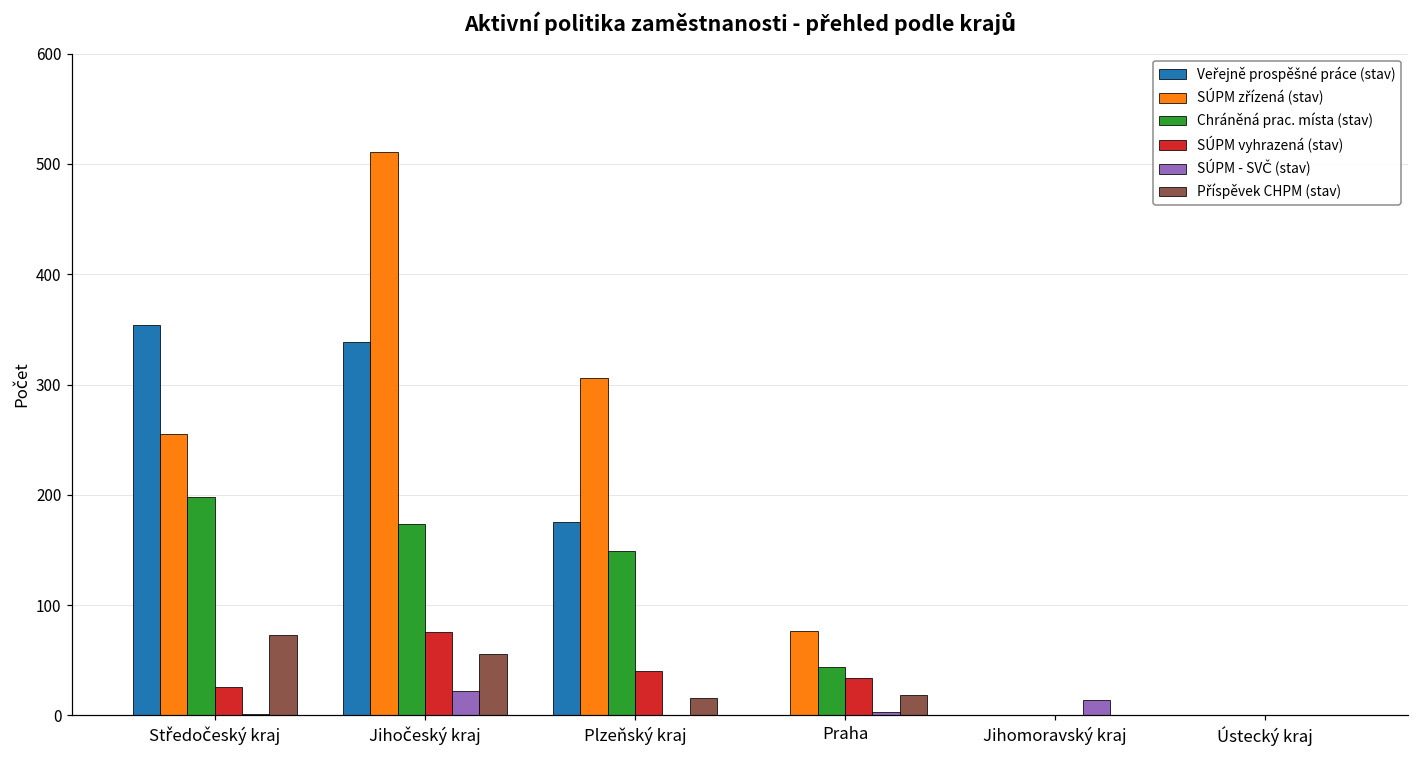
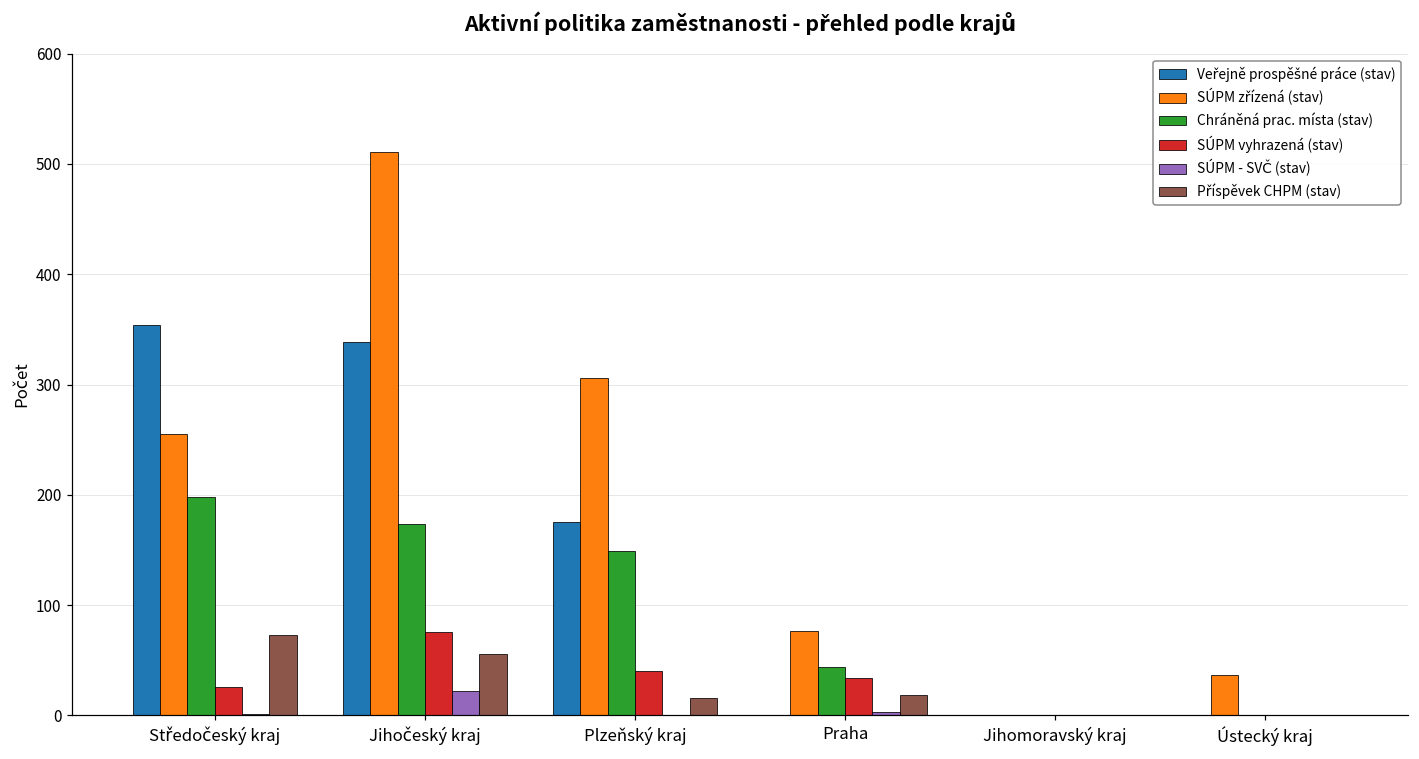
SÚPM - SVČ (stav), Jihomoravský kraj: 14 -> 0
SÚPM zřízená (stav), Ústecký kraj: 0 -> 37
